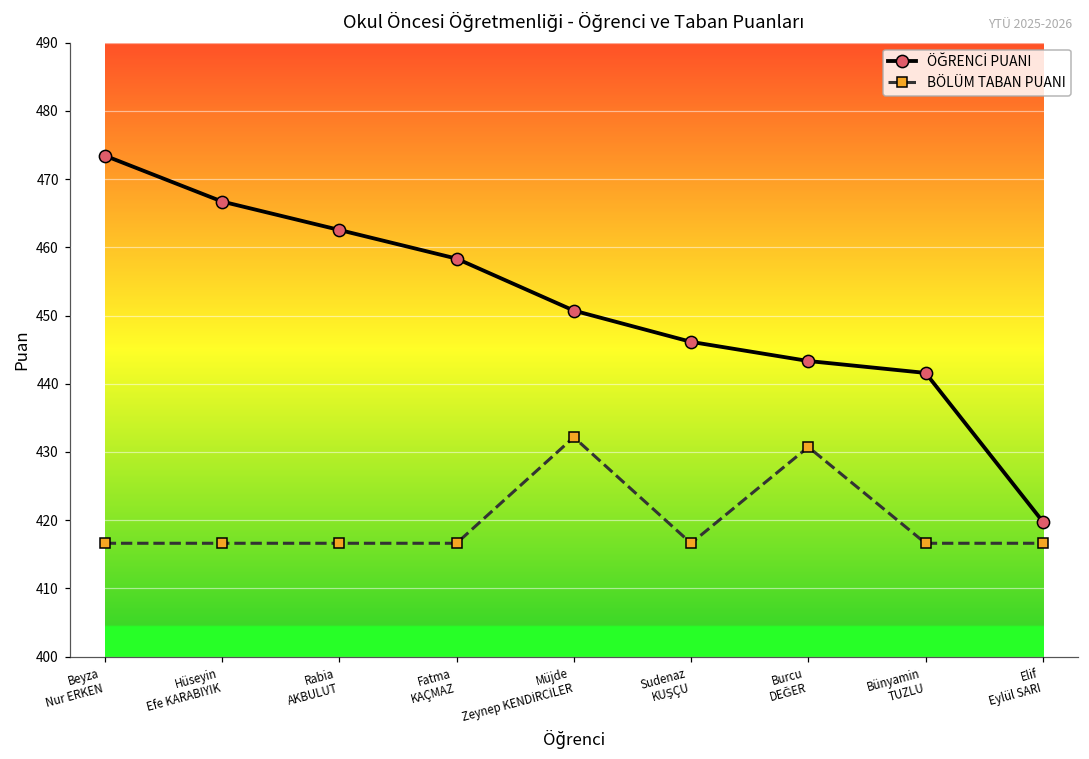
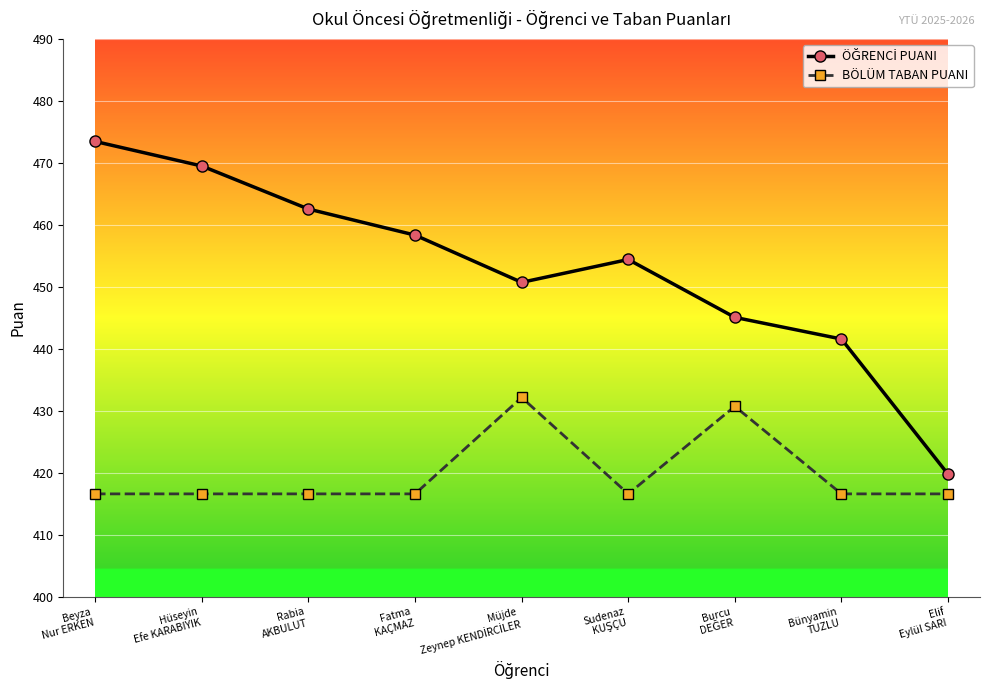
ÖĞRENCİ PUANI, Hüseyin Efe KARABIYIK: 467 -> 469
ÖĞRENCİ PUANI, Sudenaz KUŞÇU: 446 -> 454
ÖĞRENCİ PUANI, Burcu DEĞER: 443 -> 445
